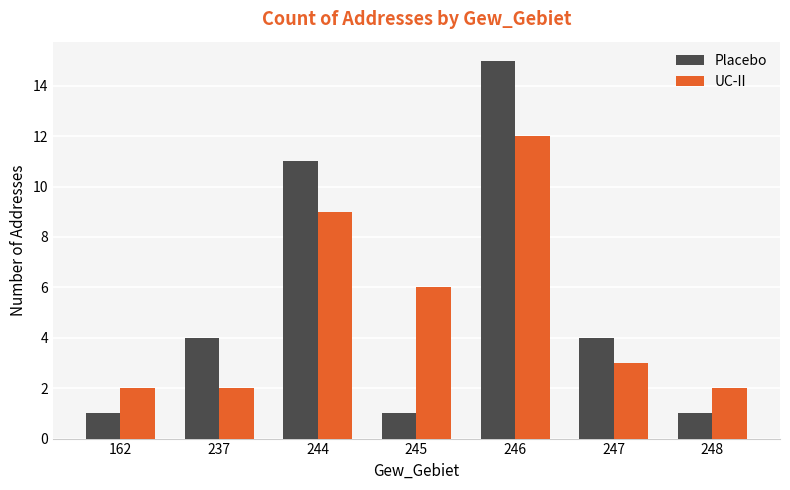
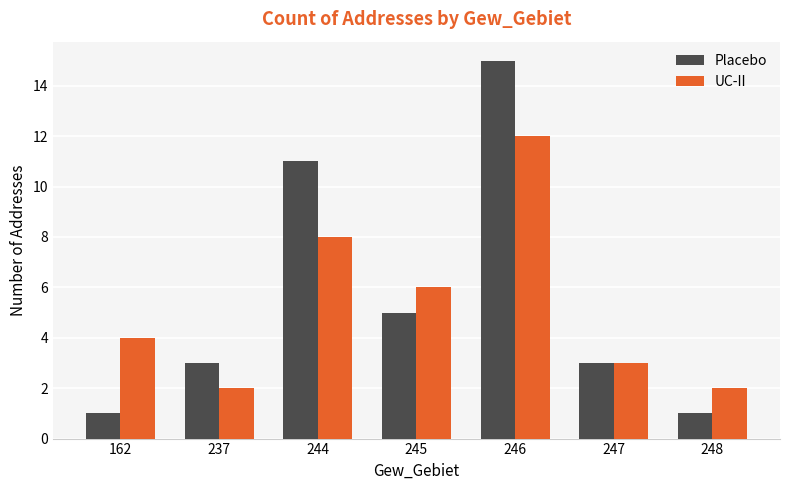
UC-II, 162: 2 -> 4
Placebo, 237: 4 -> 3
UC-II, 244: 9 -> 8
Placebo, 245: 1 -> 5
Placebo, 247: 4 -> 3
